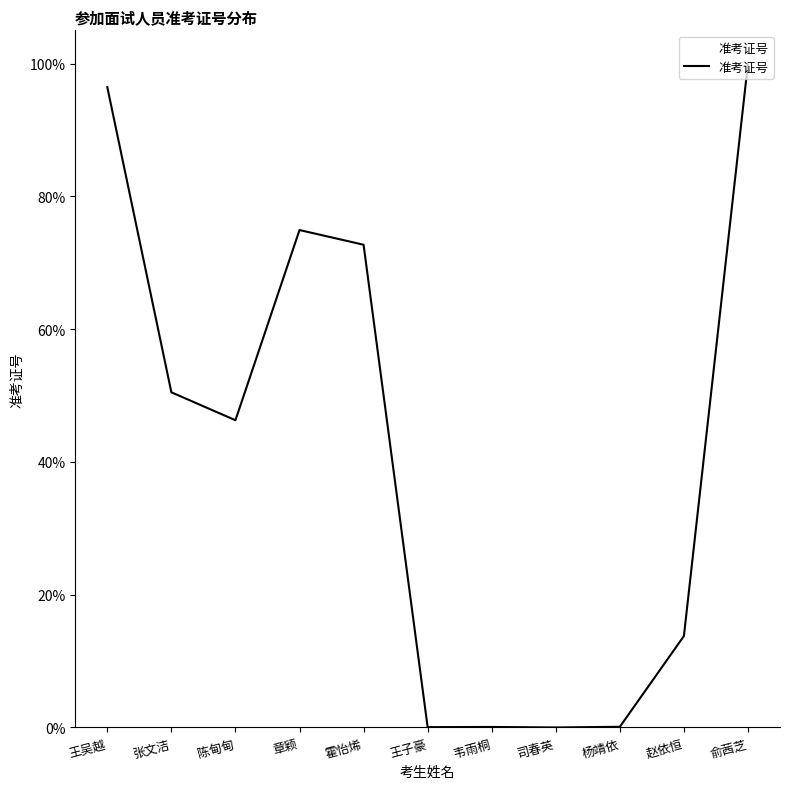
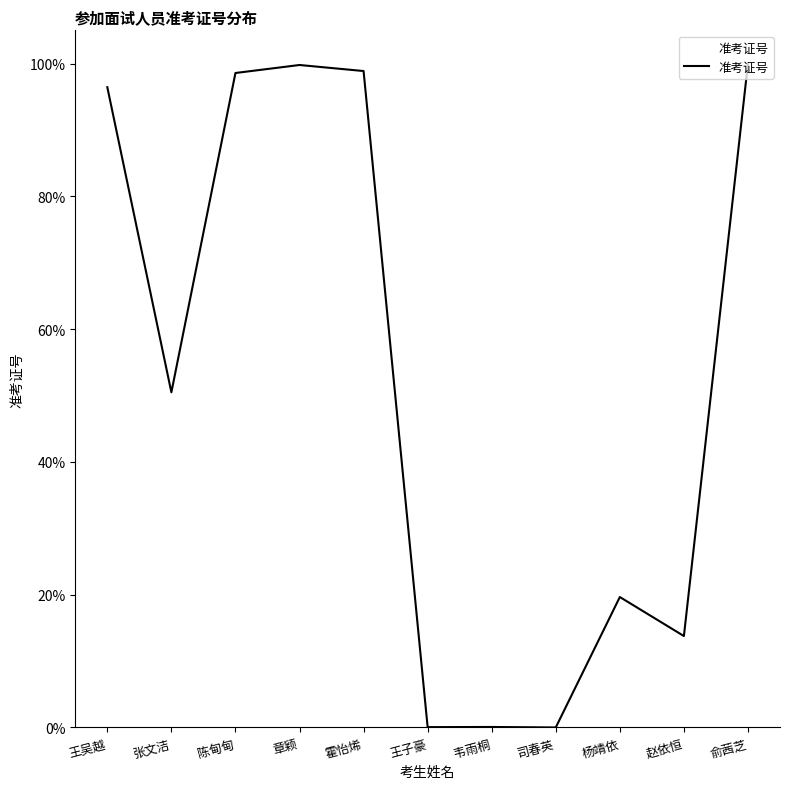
陈甸甸: 46% -> 99%
章颖: 75% -> 100%
霍怡烯: 73% -> 99%
杨靖依: 0% -> 20%
